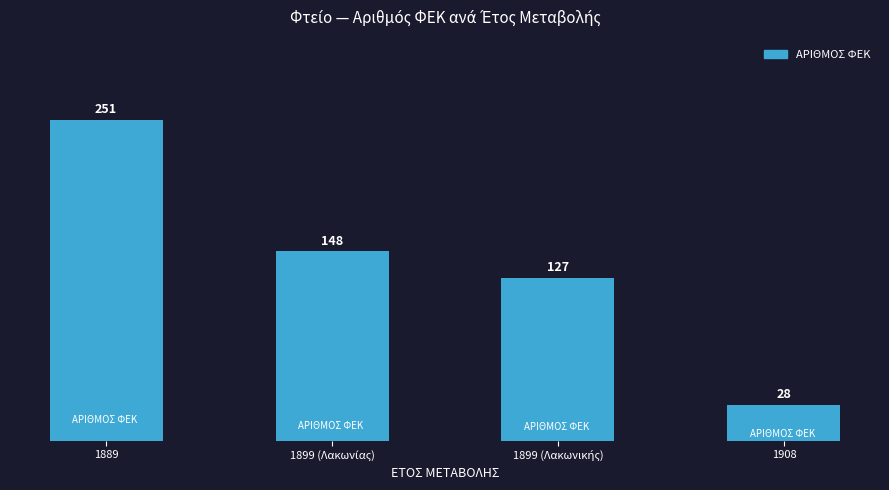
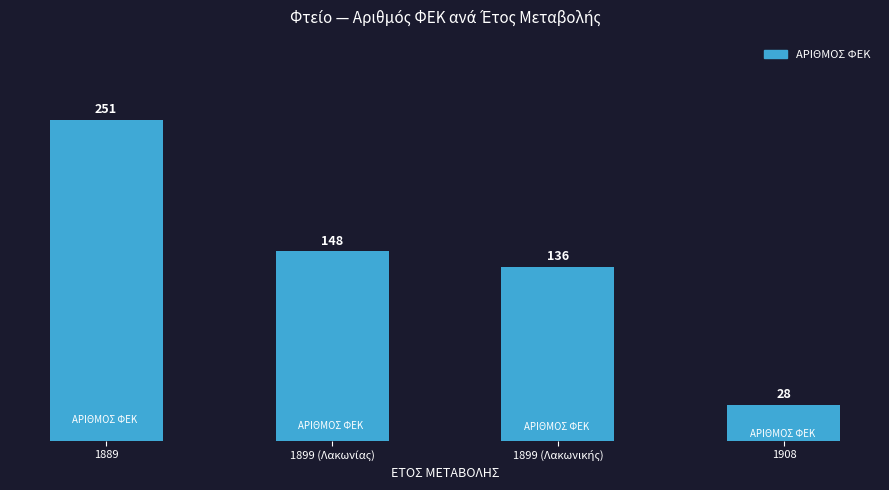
1899 (Λακωνικής): 127 -> 136
